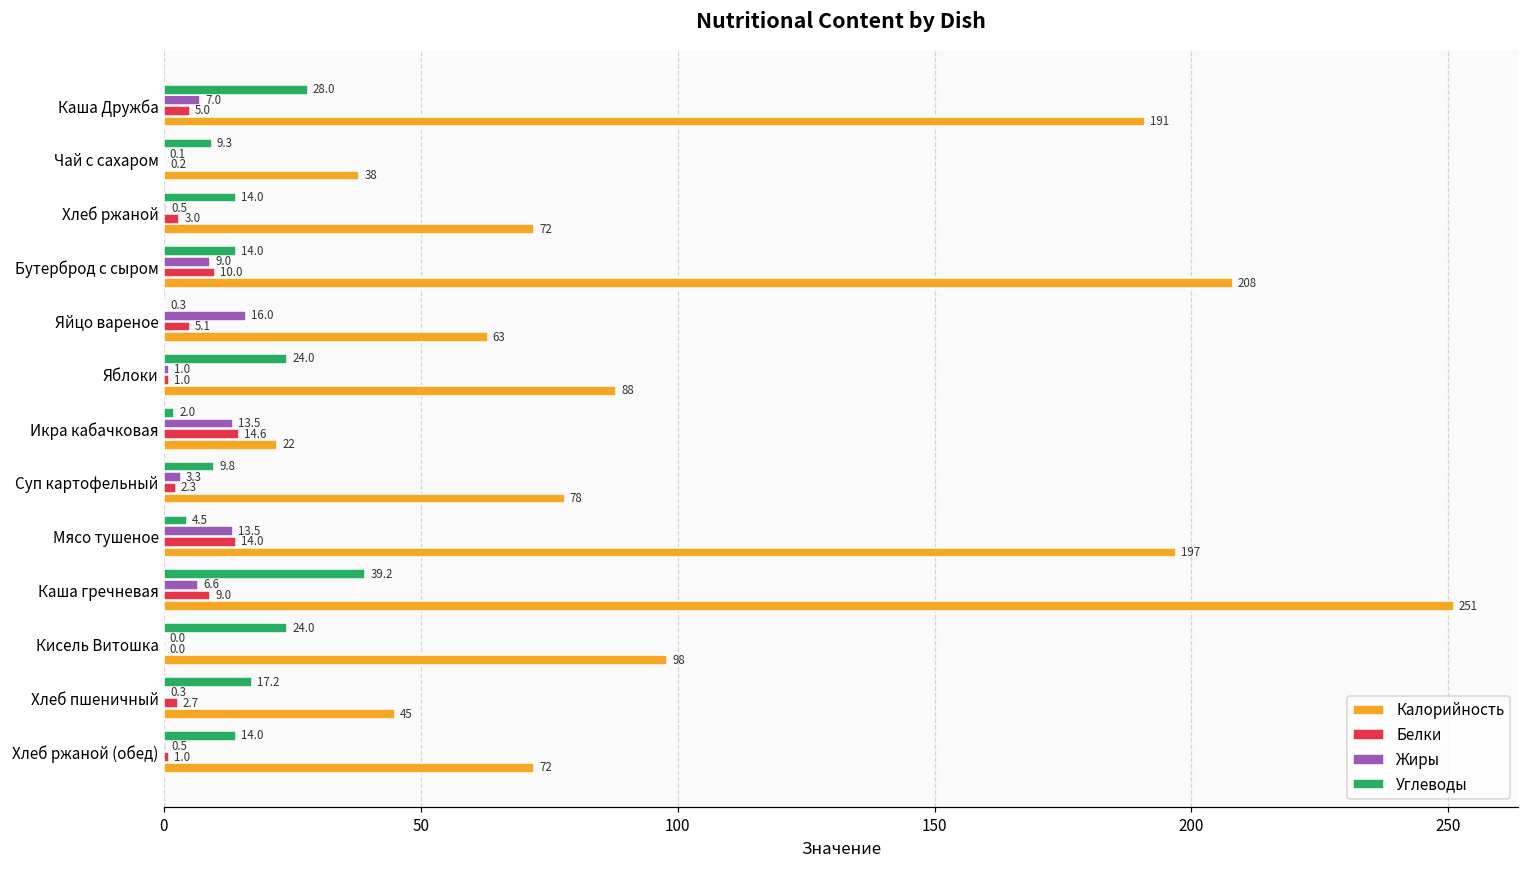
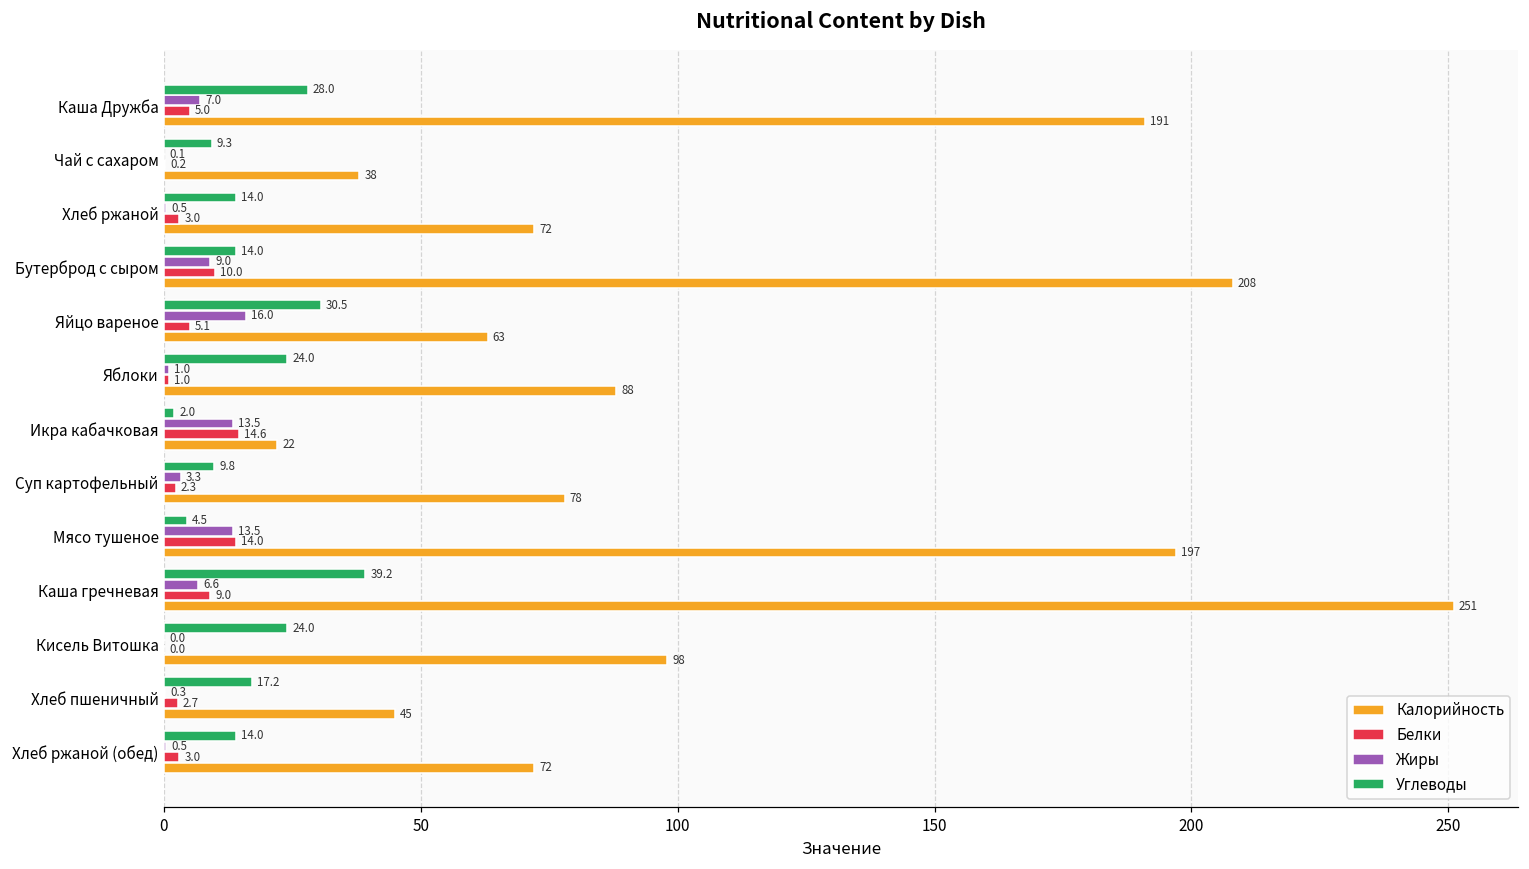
Углеводы, Яйцо вареное: 0.3 -> 30.5
Белки, Хлеб ржаной (обед): 1.0 -> 3.0
